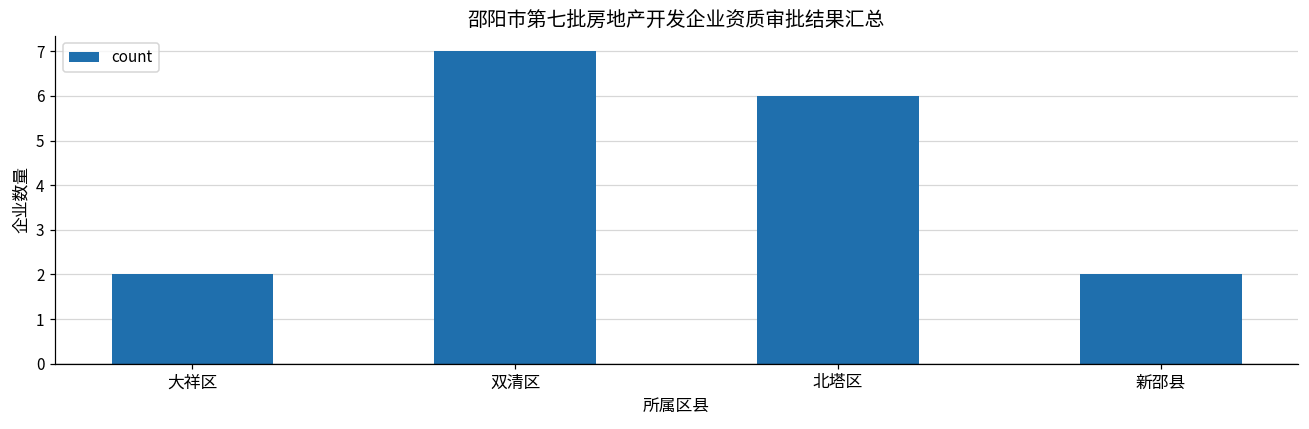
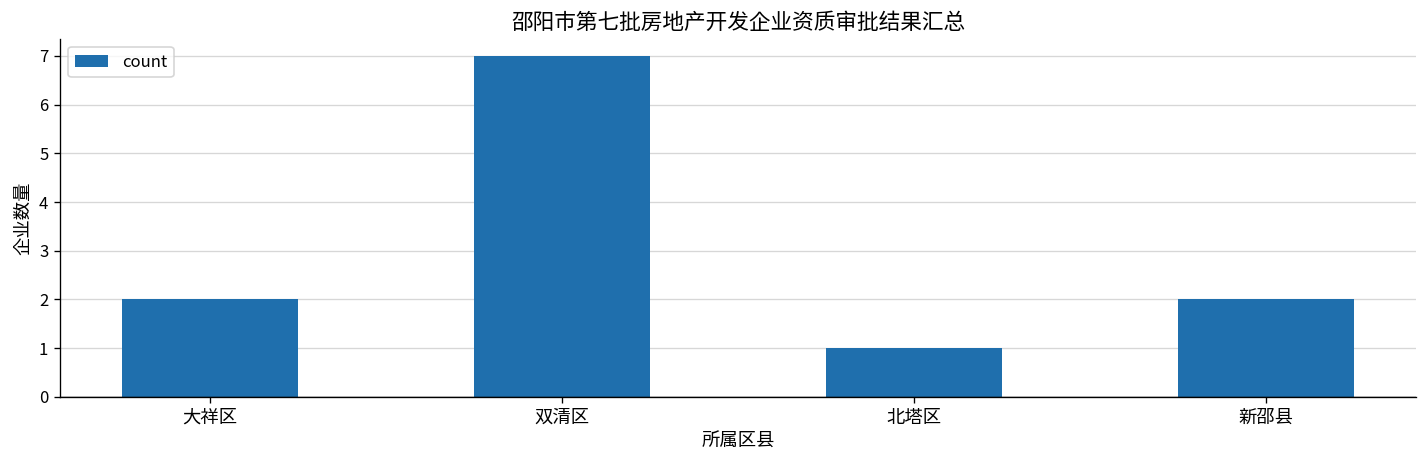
北塔区: 6 -> 1
